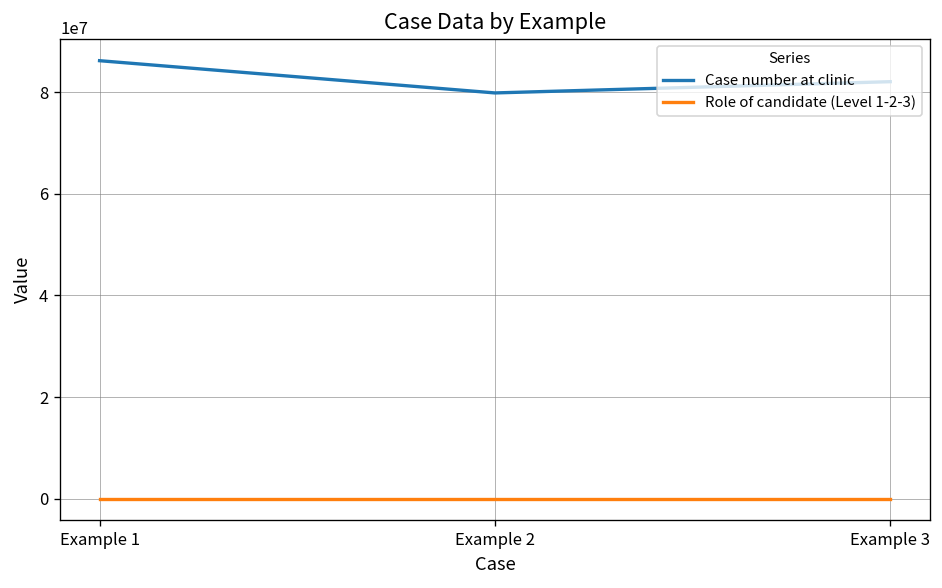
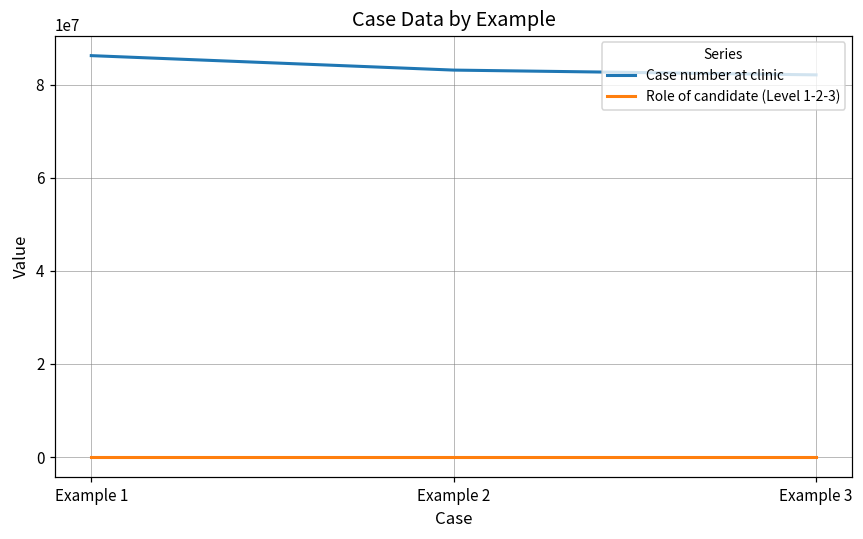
Case number at clinic, Example 2: 80000000 -> 83000000
